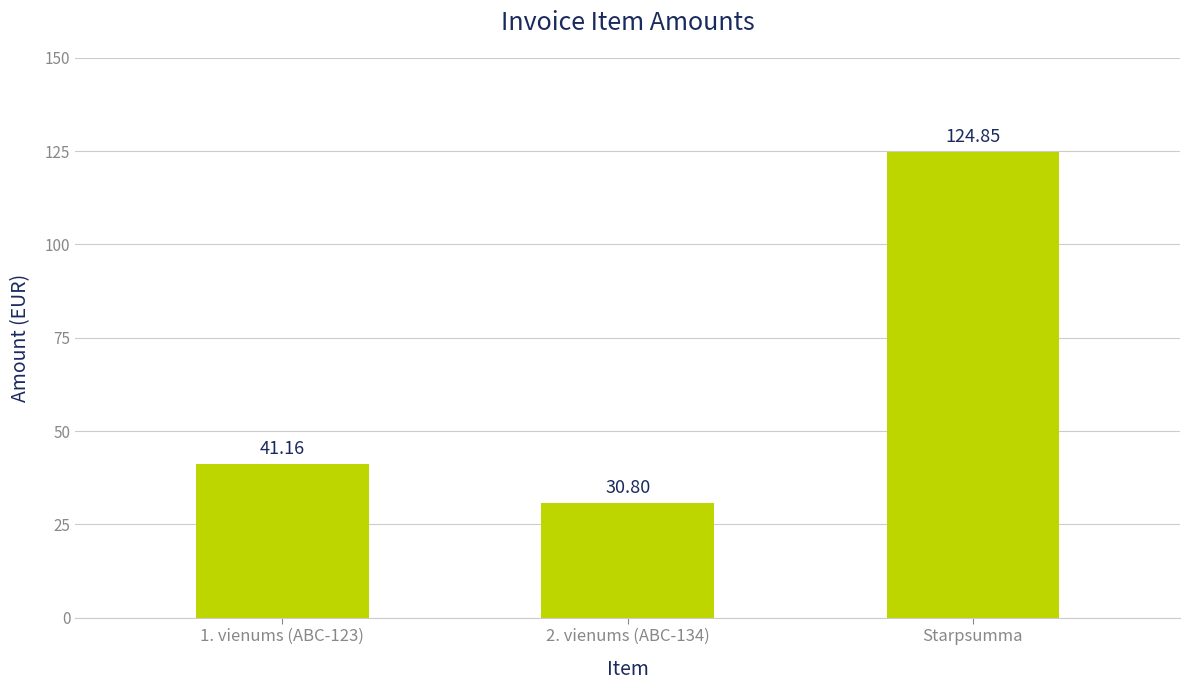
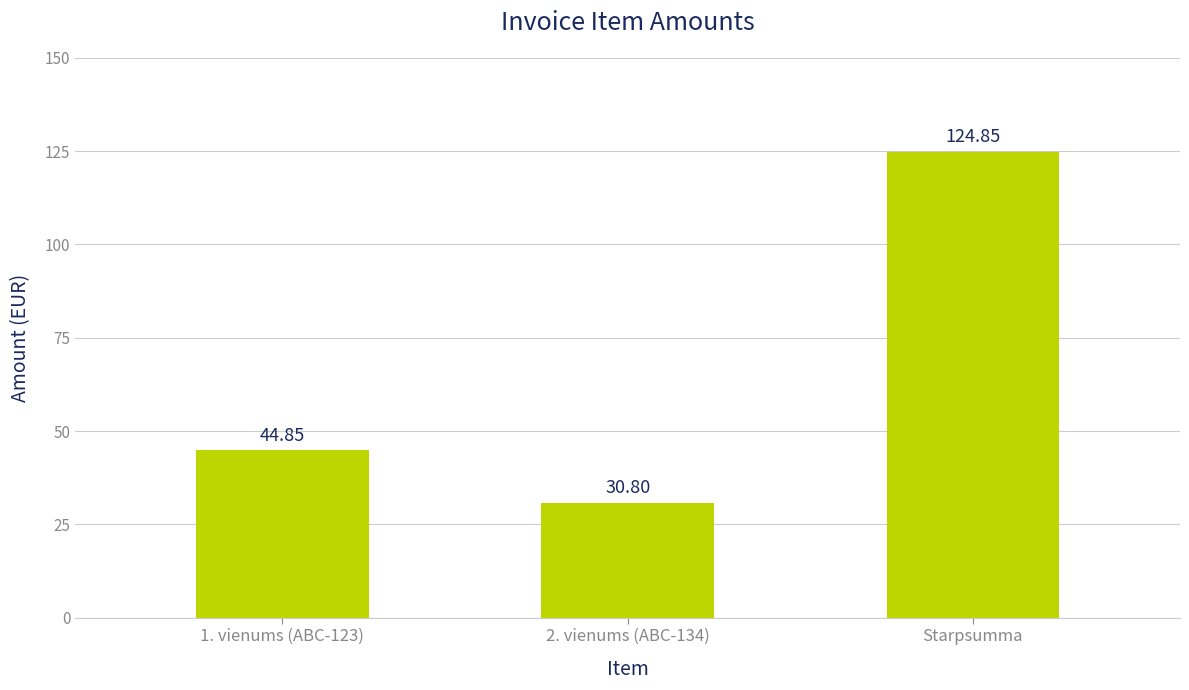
1. vienums (ABC-123): 41.16 -> 44.85
